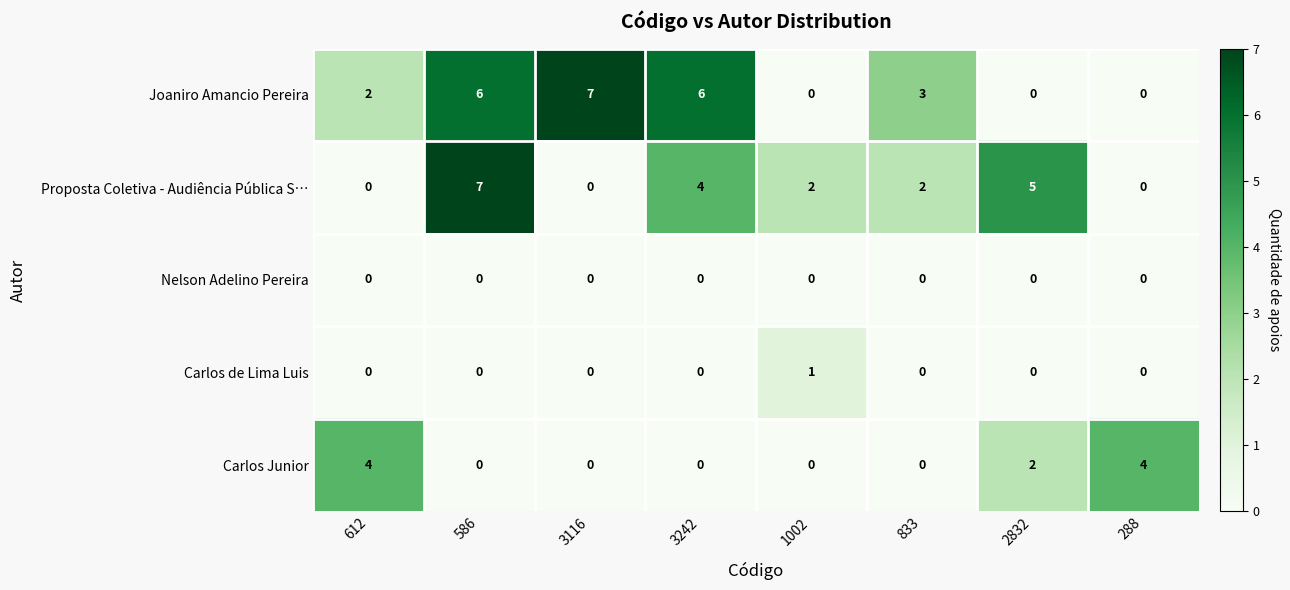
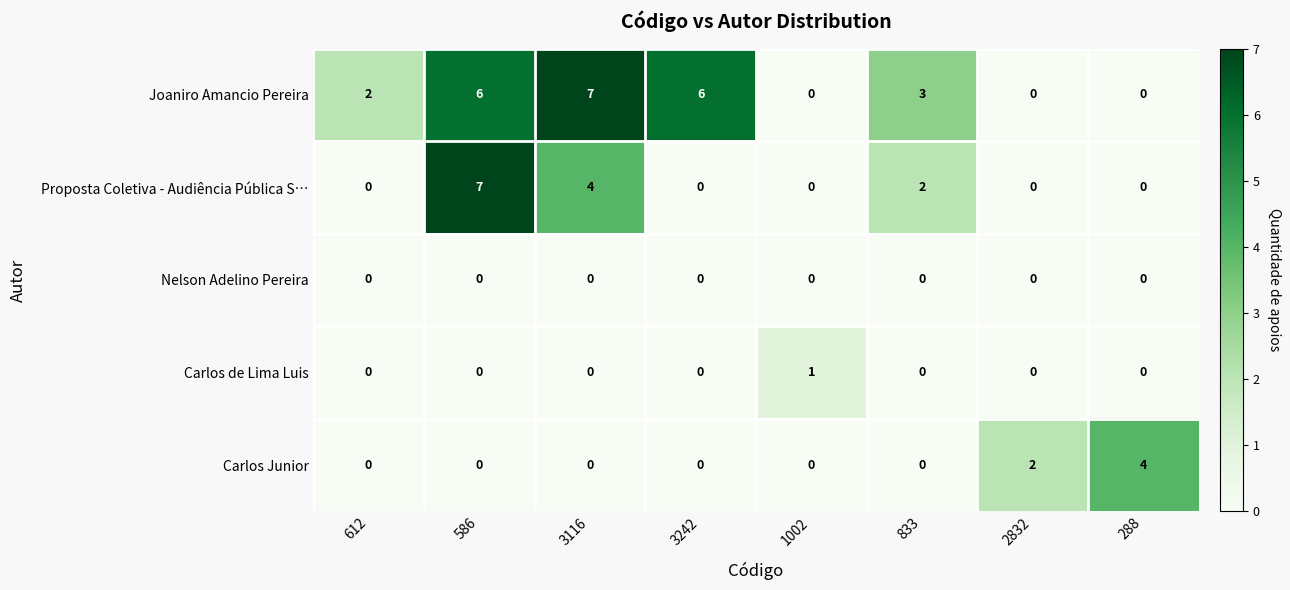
Proposta Coletiva - Audiência Pública S…, 3116: 0 -> 4
Proposta Coletiva - Audiência Pública S…, 3242: 4 -> 0
Proposta Coletiva - Audiência Pública S…, 1002: 2 -> 0
Proposta Coletiva - Audiência Pública S…, 2832: 5 -> 0
Carlos Junior, 612: 4 -> 0
